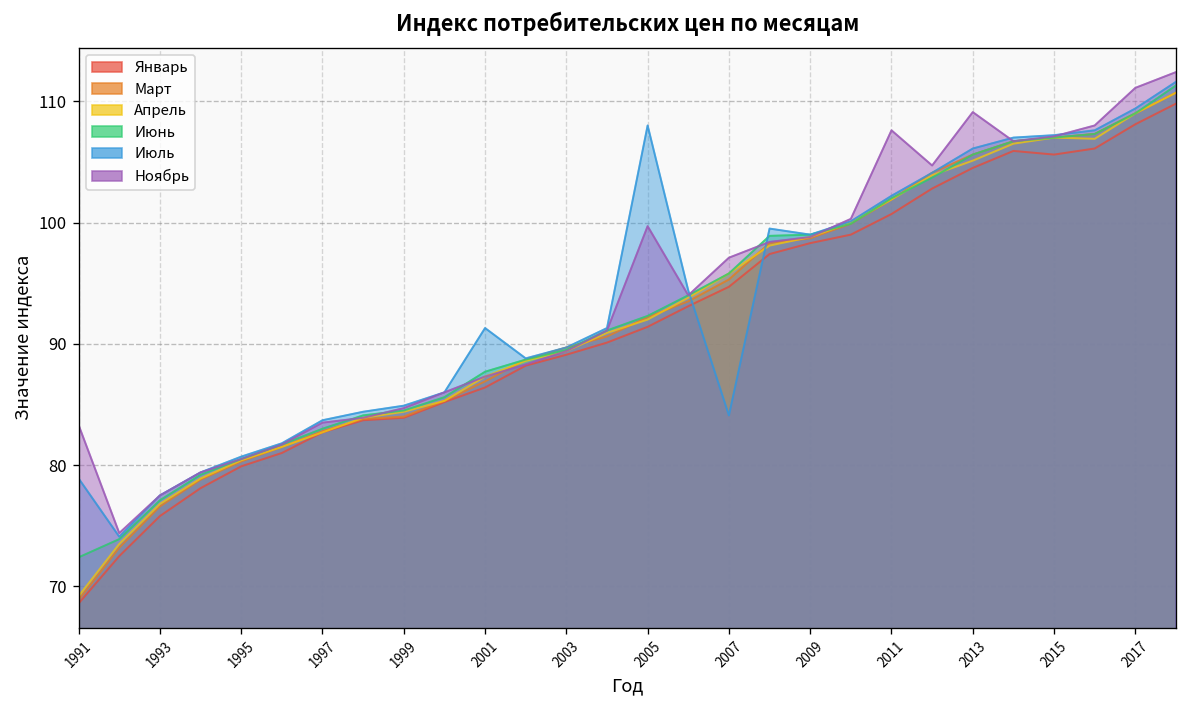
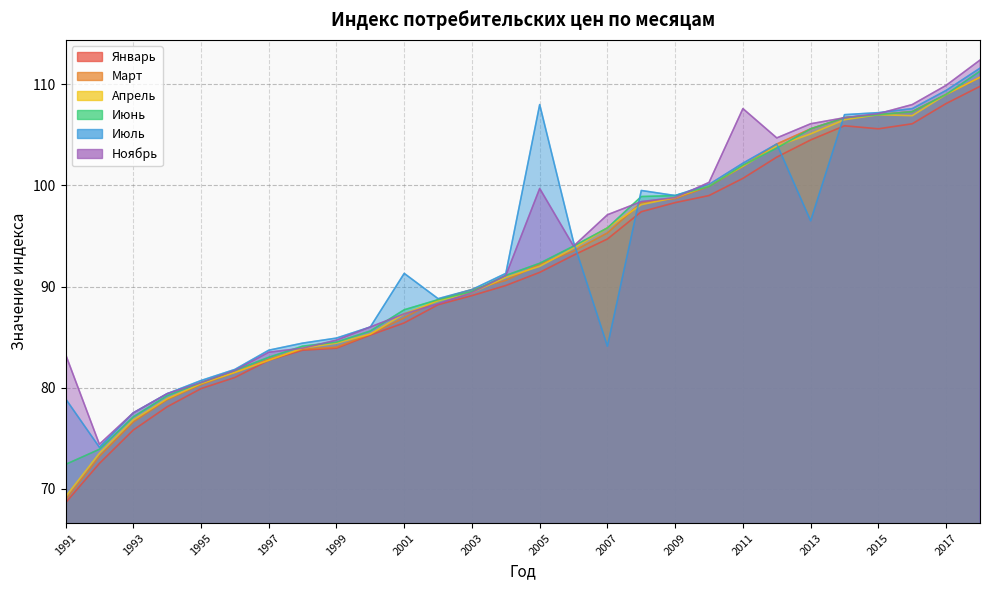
Июль, 2013: 106.1 -> 96.5
Ноябрь, 2013: 109.1 -> 106.1
Ноябрь, 2017: 111.1 -> 109.9
